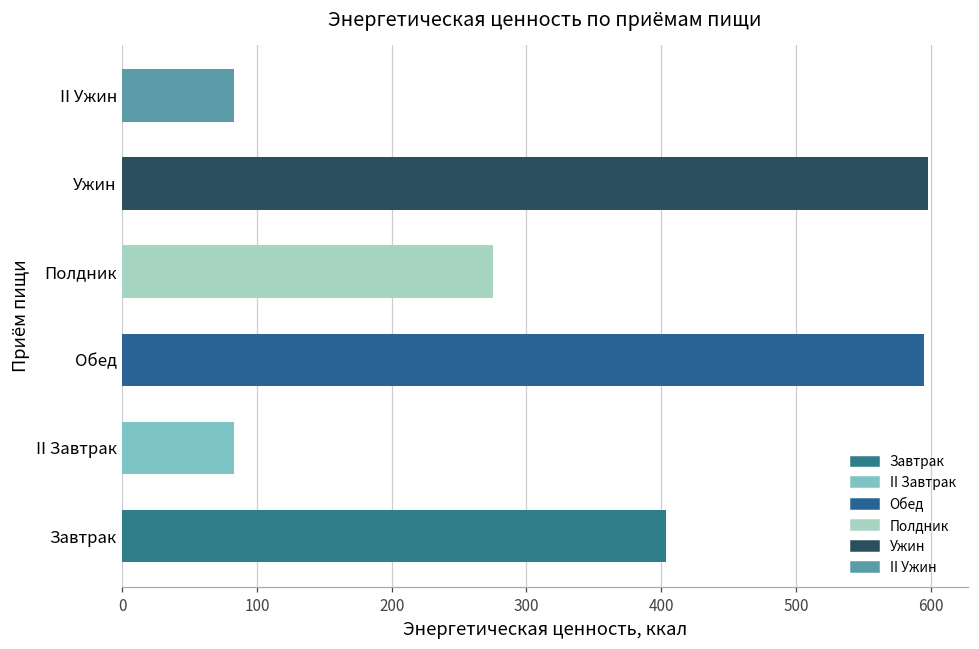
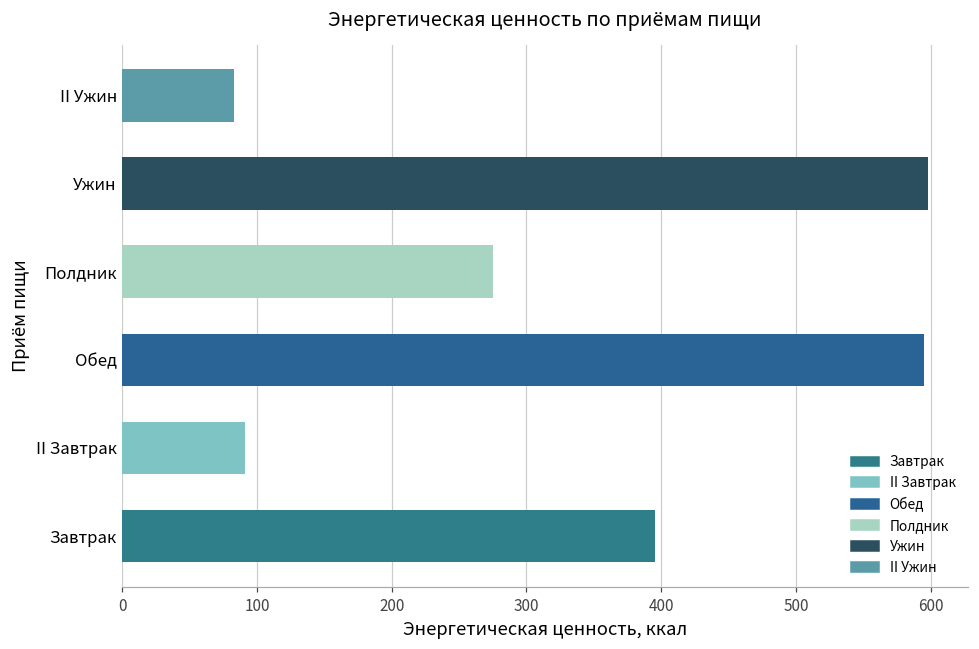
II Завтрак: 83 -> 91
Завтрак: 403 -> 395
